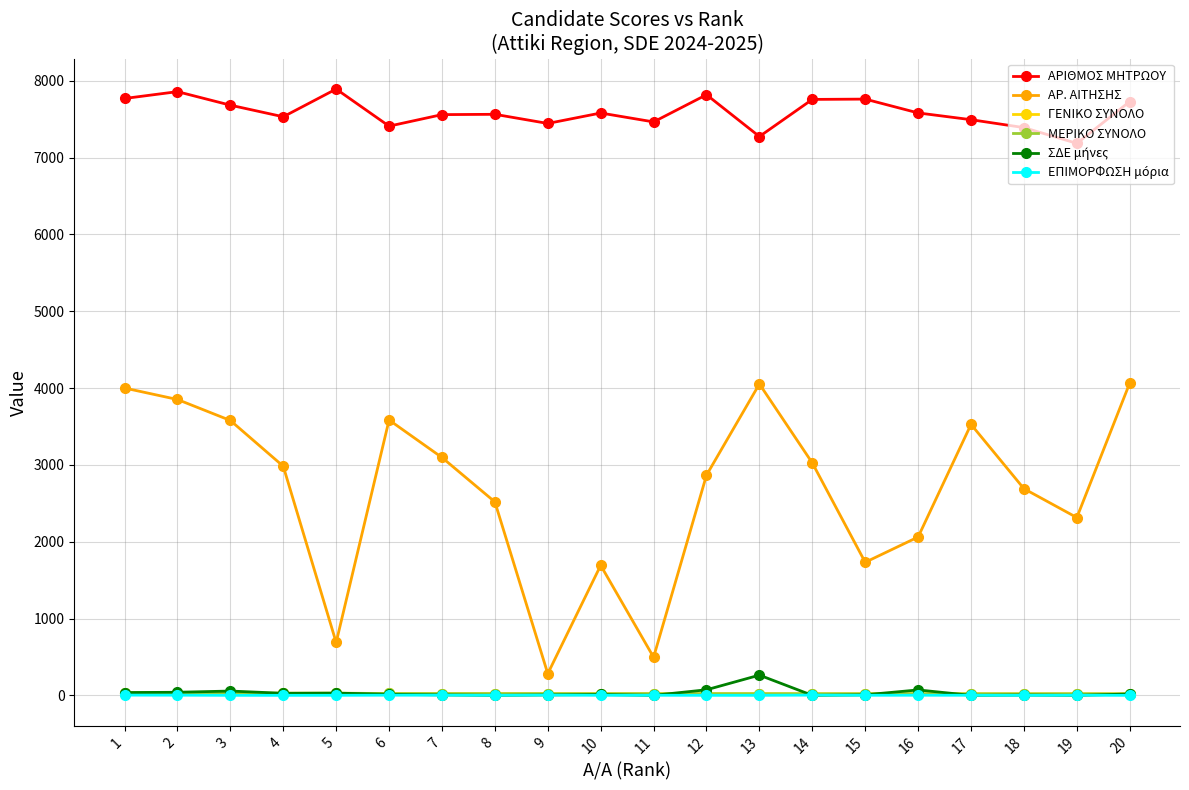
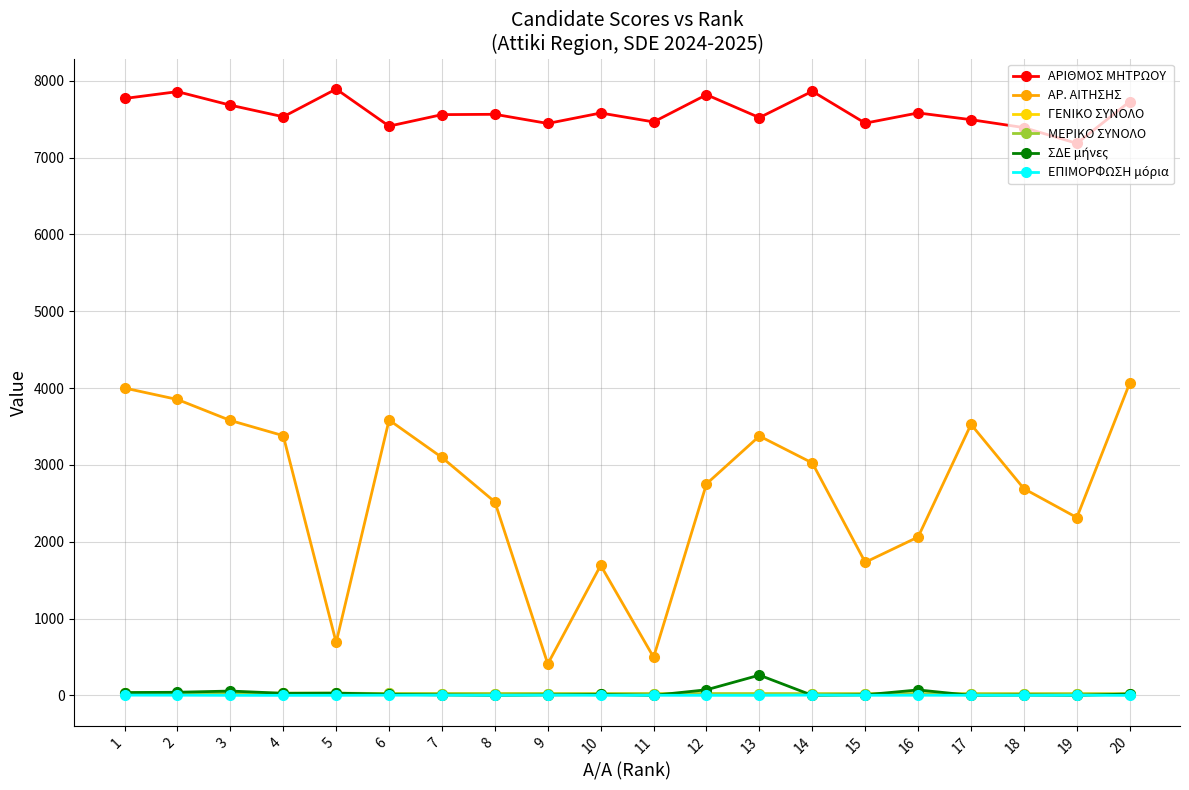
ΑΡ. ΑΙΤΗΣΗΣ, 4: 3000 -> 3400
ΑΡ. ΑΙΤΗΣΗΣ, 9: 300 -> 400
ΑΡ. ΑΙΤΗΣΗΣ, 12: 2900 -> 2800
ΑΡΙΘΜΟΣ ΜΗΤΡΩΟΥ, 13: 7300 -> 7500
ΑΡ. ΑΙΤΗΣΗΣ, 13: 4100 -> 3400
ΑΡΙΘΜΟΣ ΜΗΤΡΩΟΥ, 14: 7800 -> 7900
ΑΡΙΘΜΟΣ ΜΗΤΡΩΟΥ, 15: 7800 -> 7400
